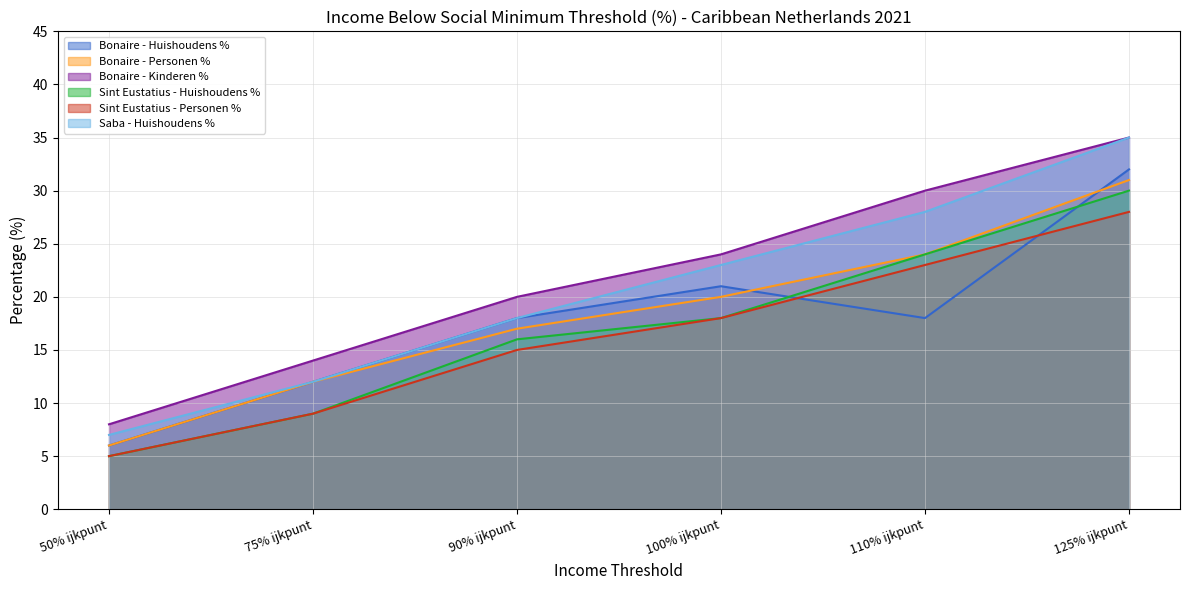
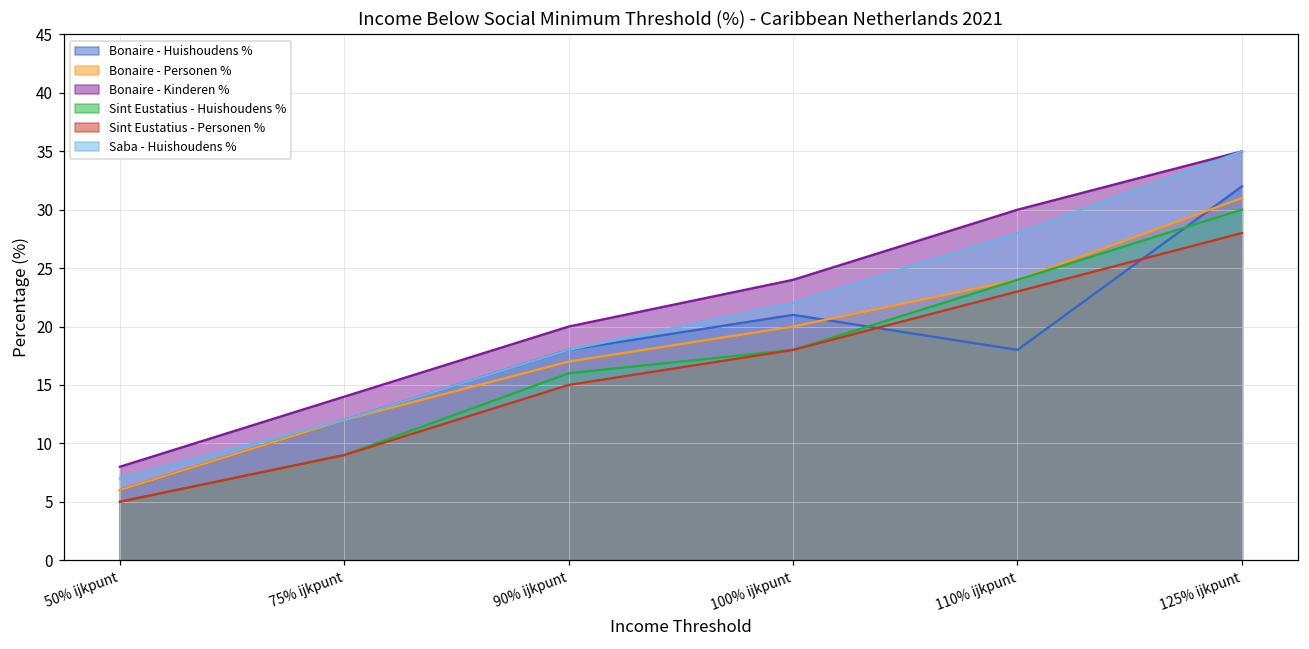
Saba - Huishoudens %, 100% ijkpunt: 23 -> 22
